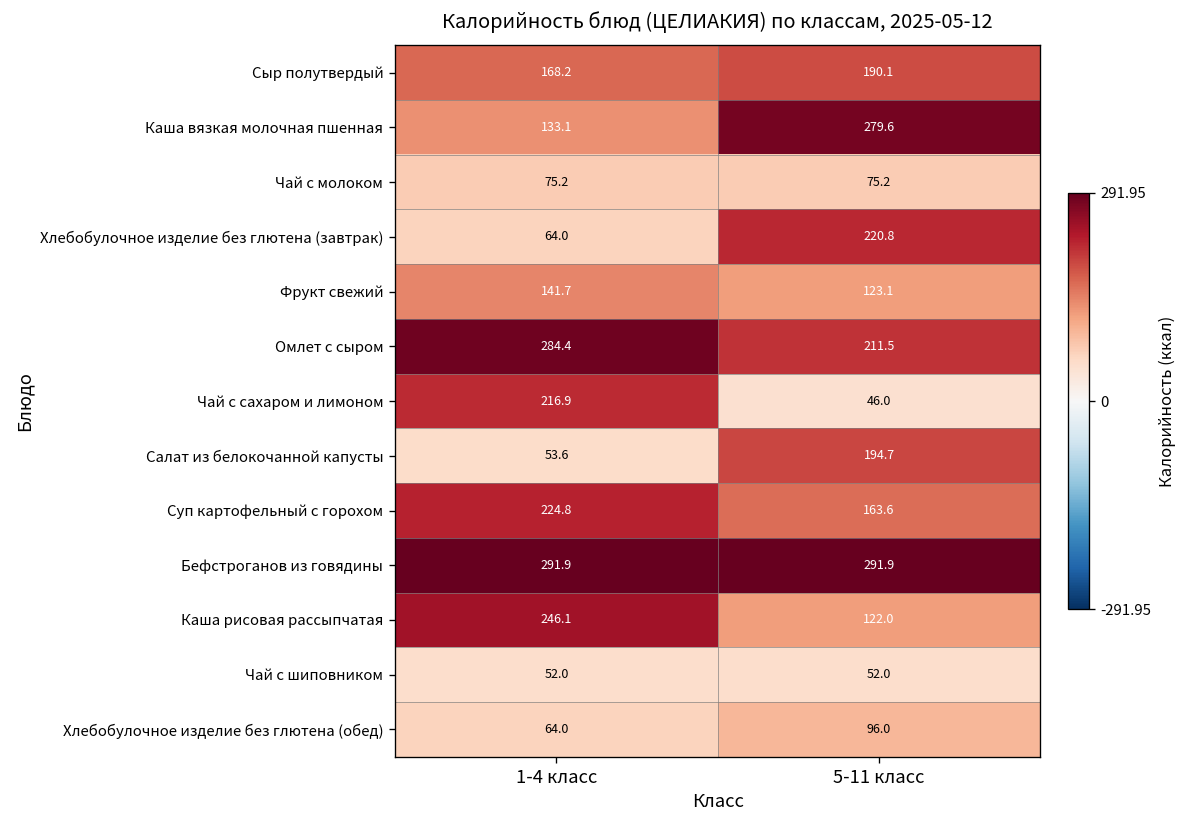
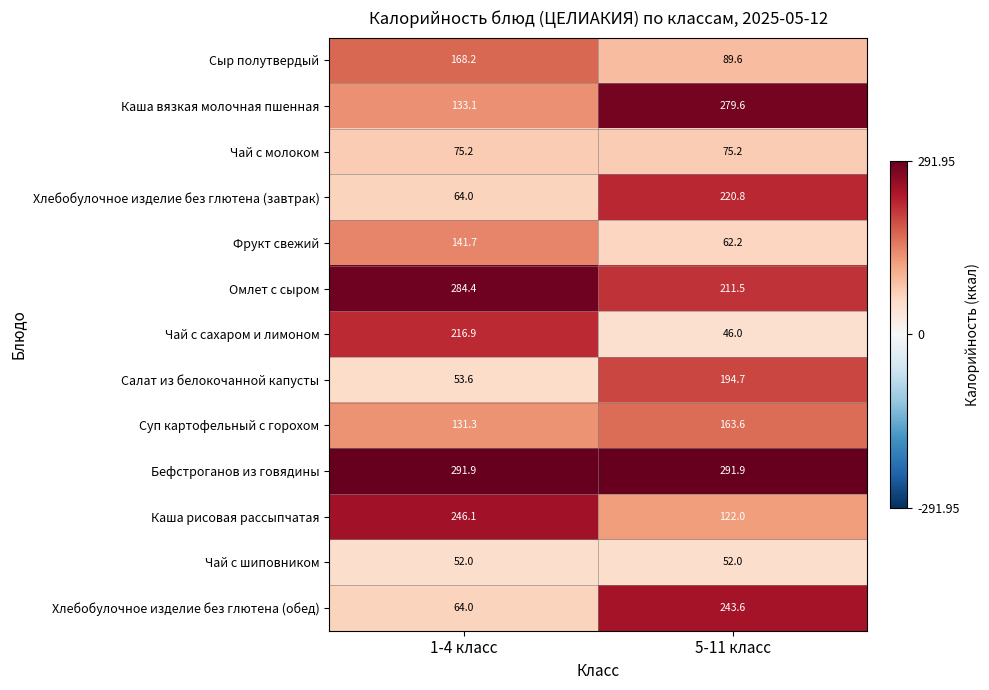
Сыр полутвердый, 5-11 класс: 190.1 -> 89.6
Фрукт свежий, 5-11 класс: 123.1 -> 62.2
Суп картофельный с горохом, 1-4 класс: 224.8 -> 131.3
Хлебобулочное изделие без глютена (обед), 5-11 класс: 96.0 -> 243.6
